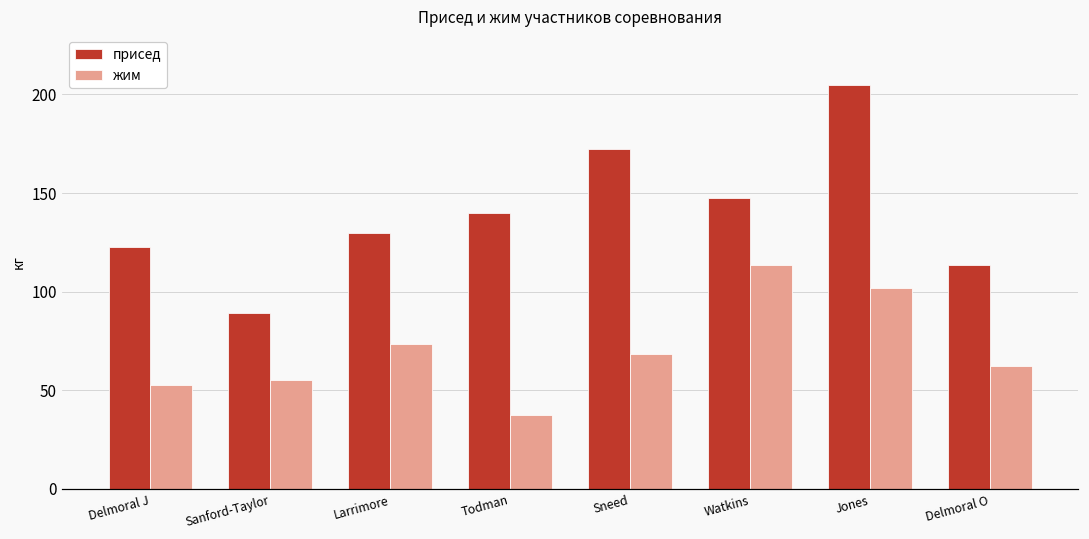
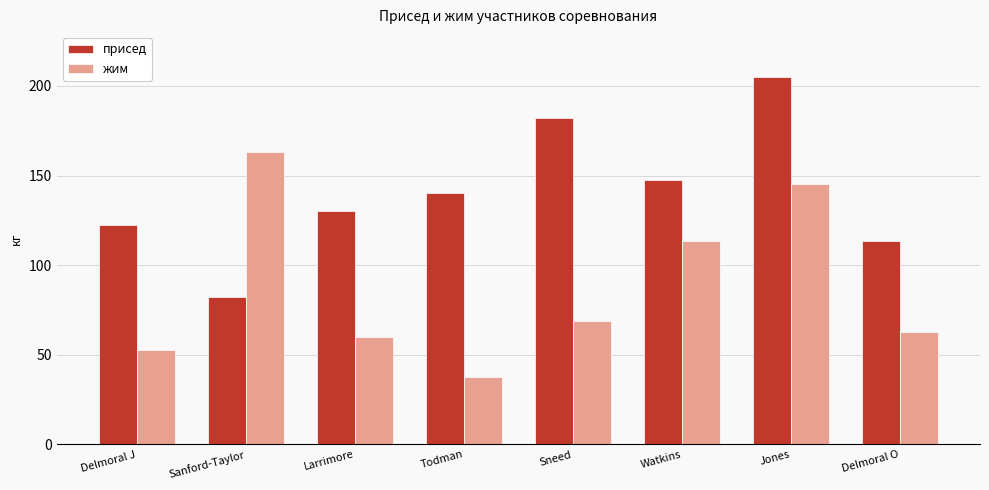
присед, Sanford-Taylor: 89 -> 83
жим, Sanford-Taylor: 55 -> 163
жим, Larrimore: 74 -> 60
присед, Sneed: 173 -> 182
жим, Jones: 102 -> 145
